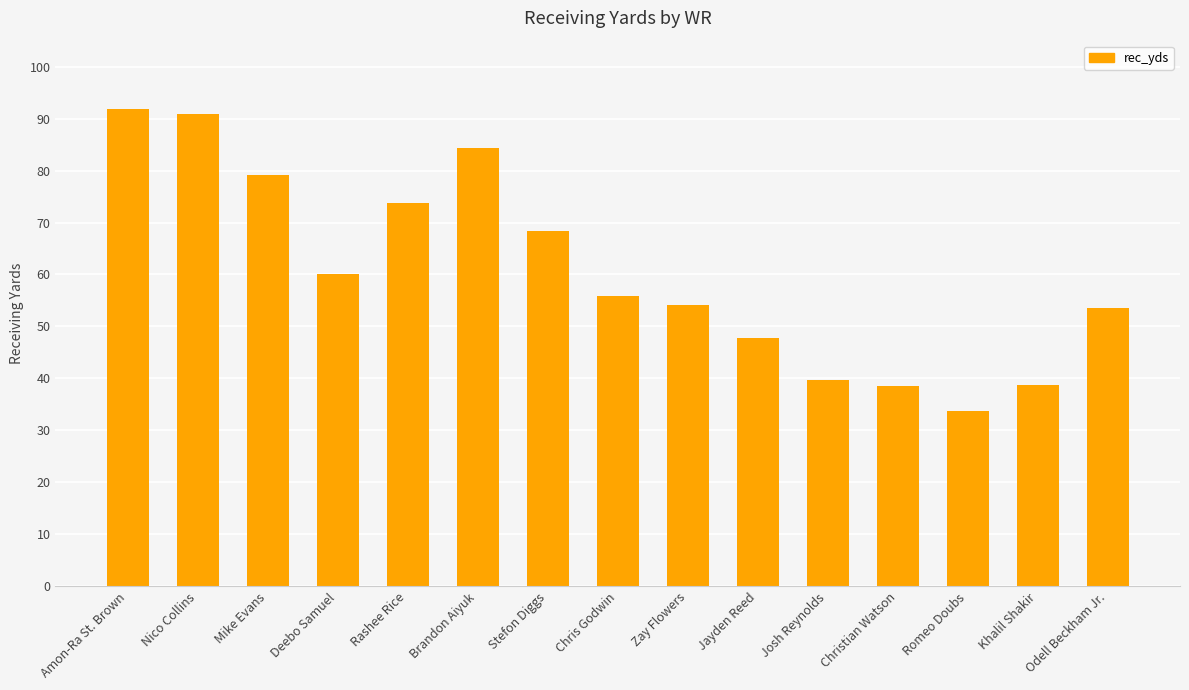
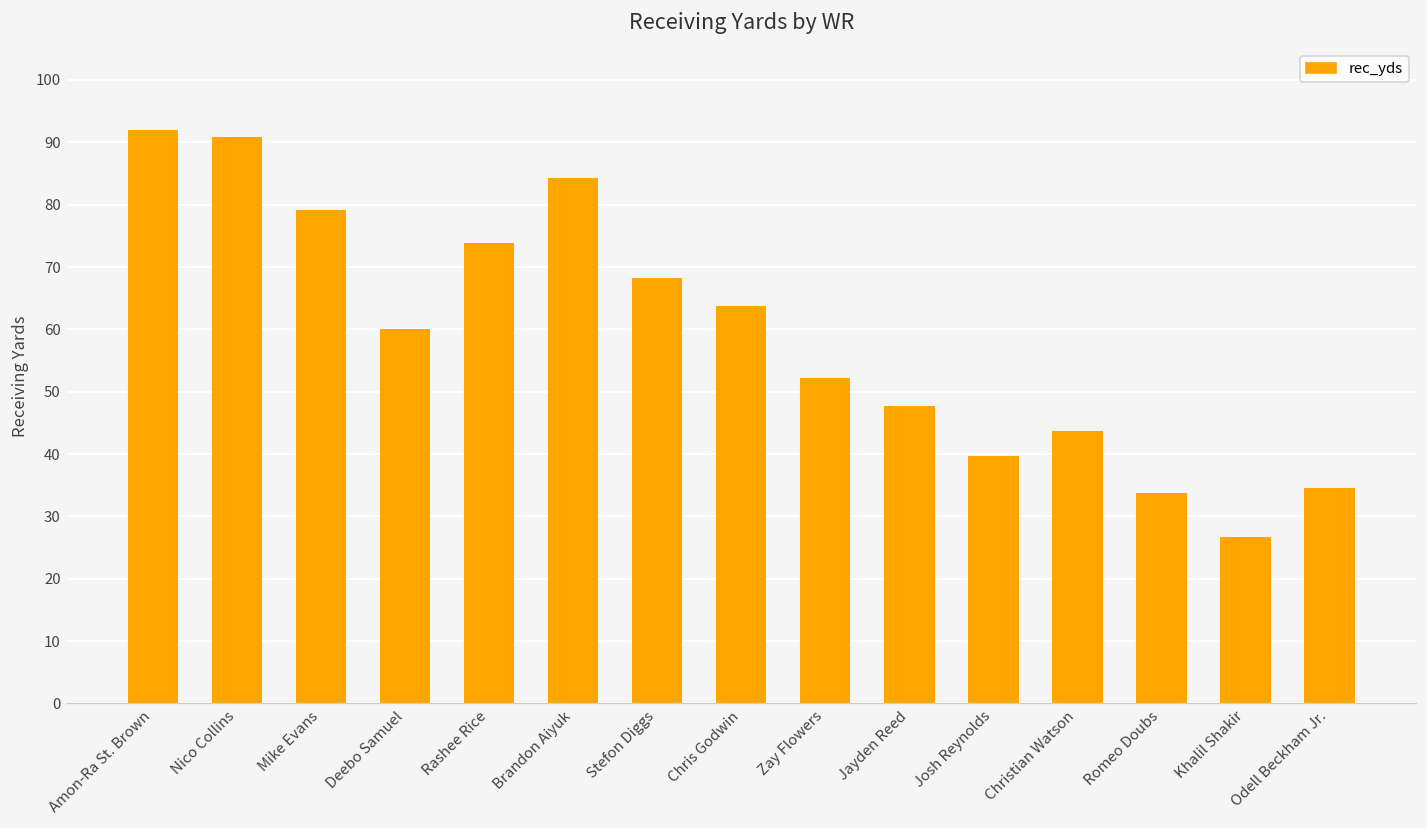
Chris Godwin: 56 -> 64
Zay Flowers: 54 -> 52
Christian Watson: 39 -> 44
Khalil Shakir: 39 -> 27
Odell Beckham Jr.: 54 -> 35
